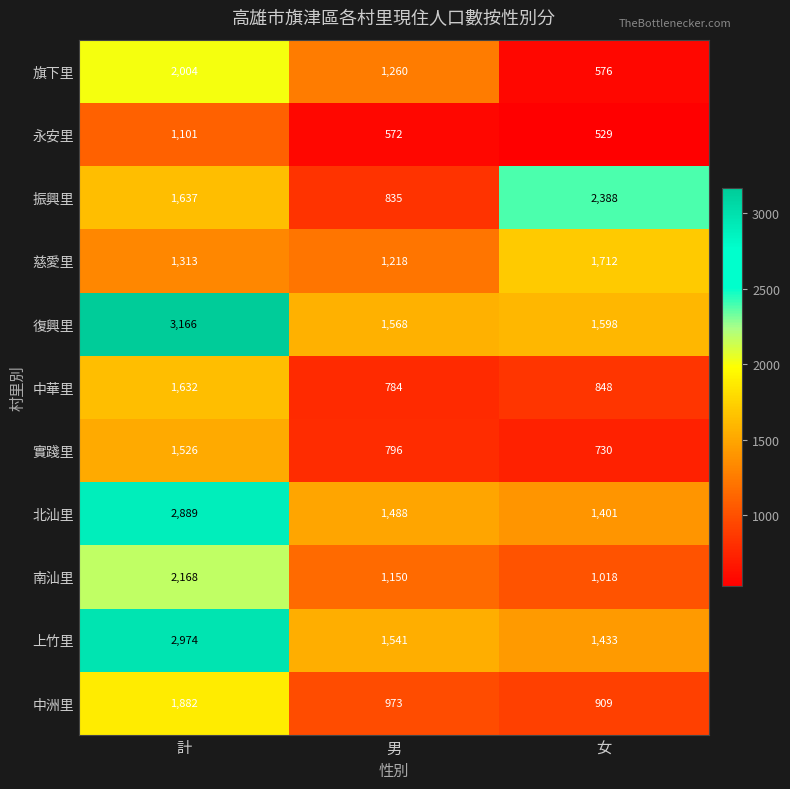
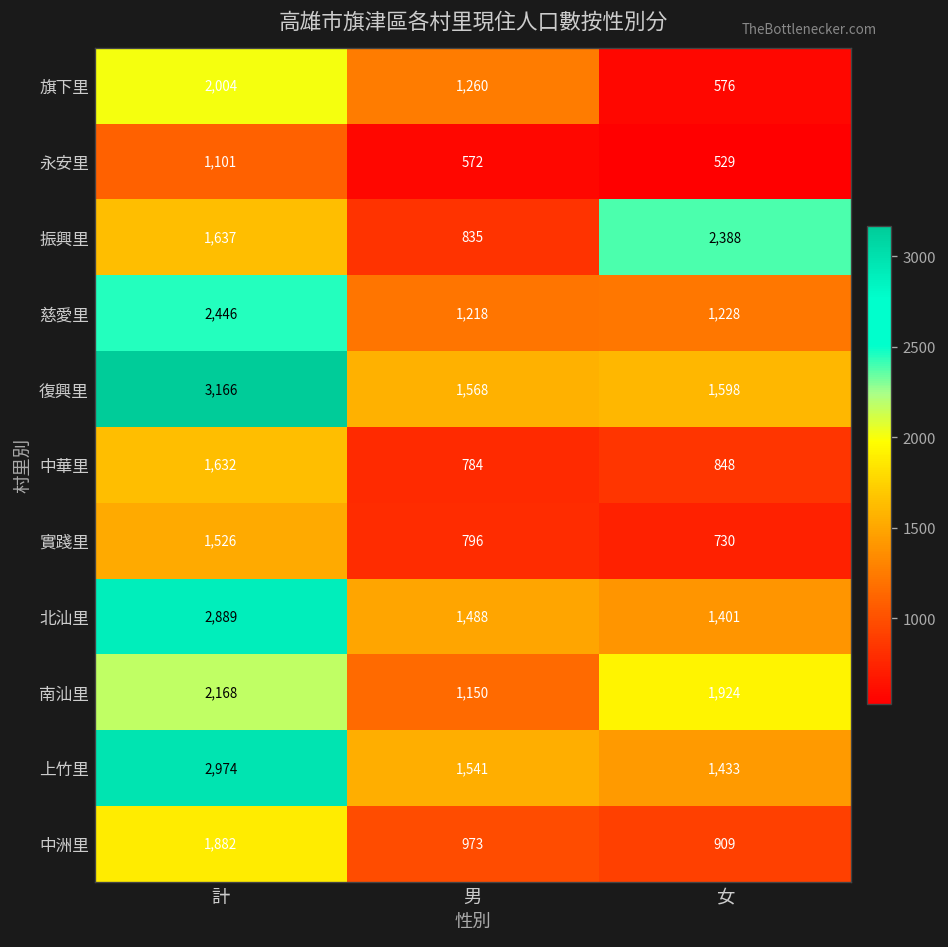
慈愛里, 計: 1,313 -> 2,446
慈愛里, 女: 1,712 -> 1,228
南汕里, 女: 1,018 -> 1,924
